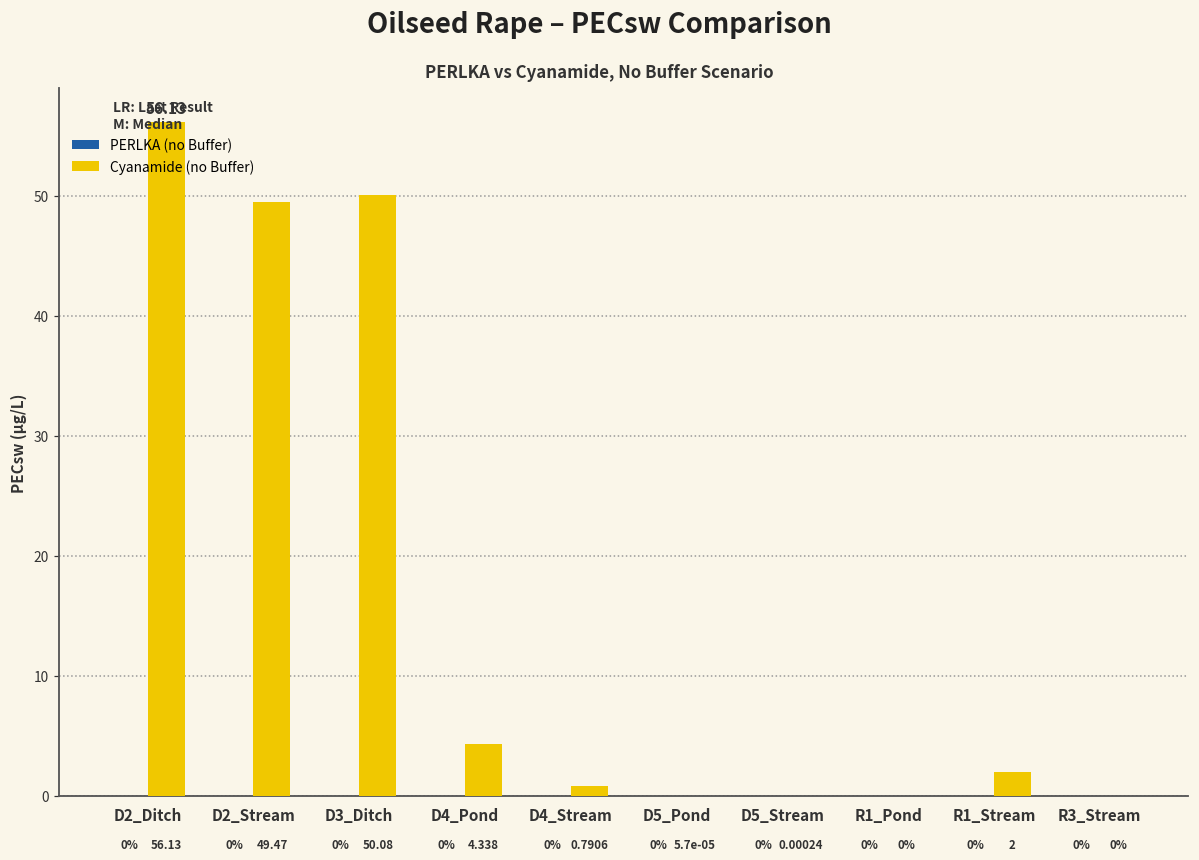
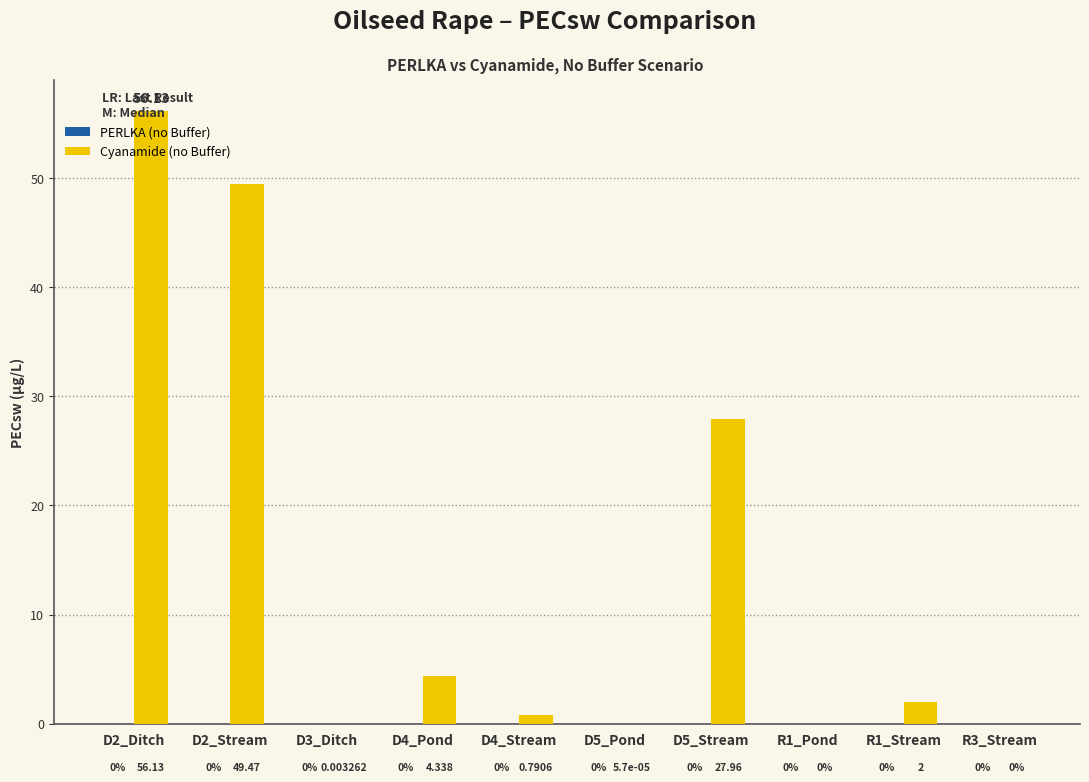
Cyanamide (no Buffer), D3_Ditch: 50.08 -> 0.003262
Cyanamide (no Buffer), D5_Stream: 0.00024 -> 27.96
